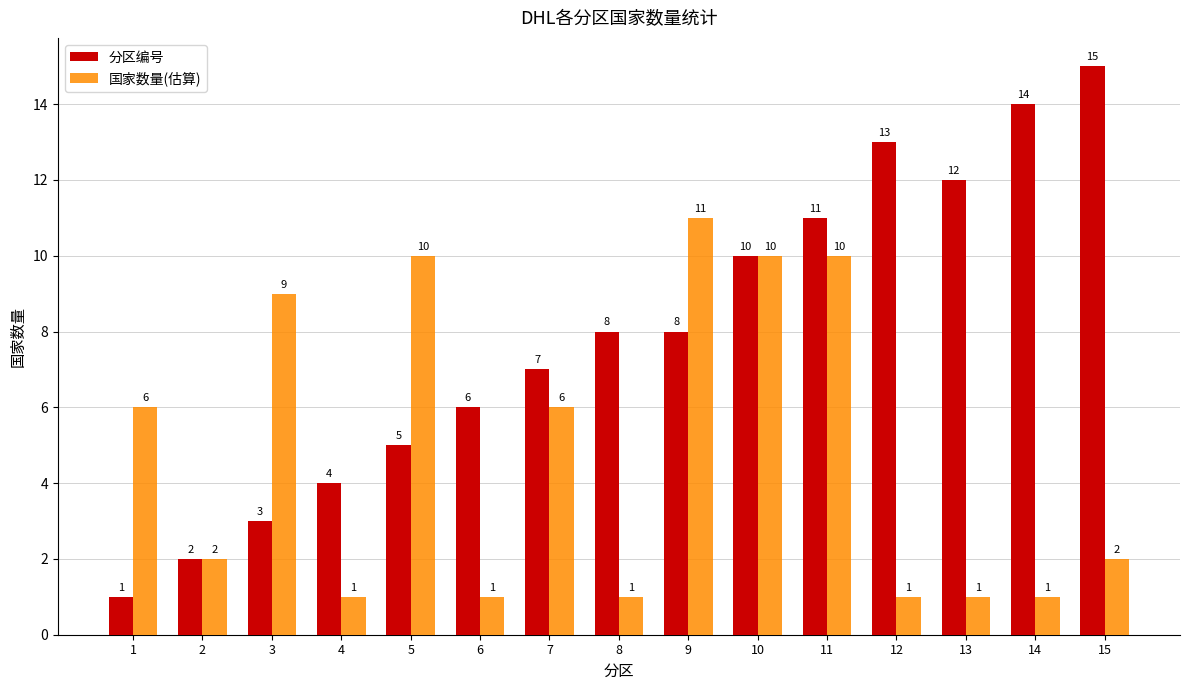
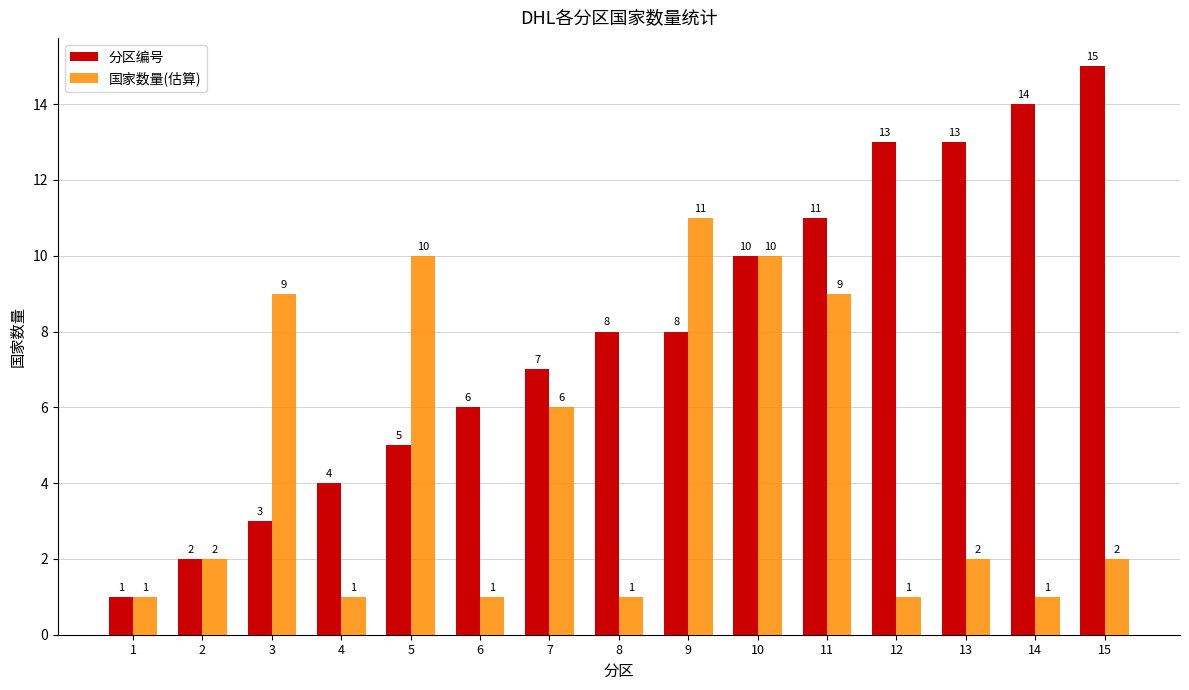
国家数量(估算), 1: 6 -> 1
国家数量(估算), 11: 10 -> 9
分区编号, 13: 12 -> 13
国家数量(估算), 13: 1 -> 2
